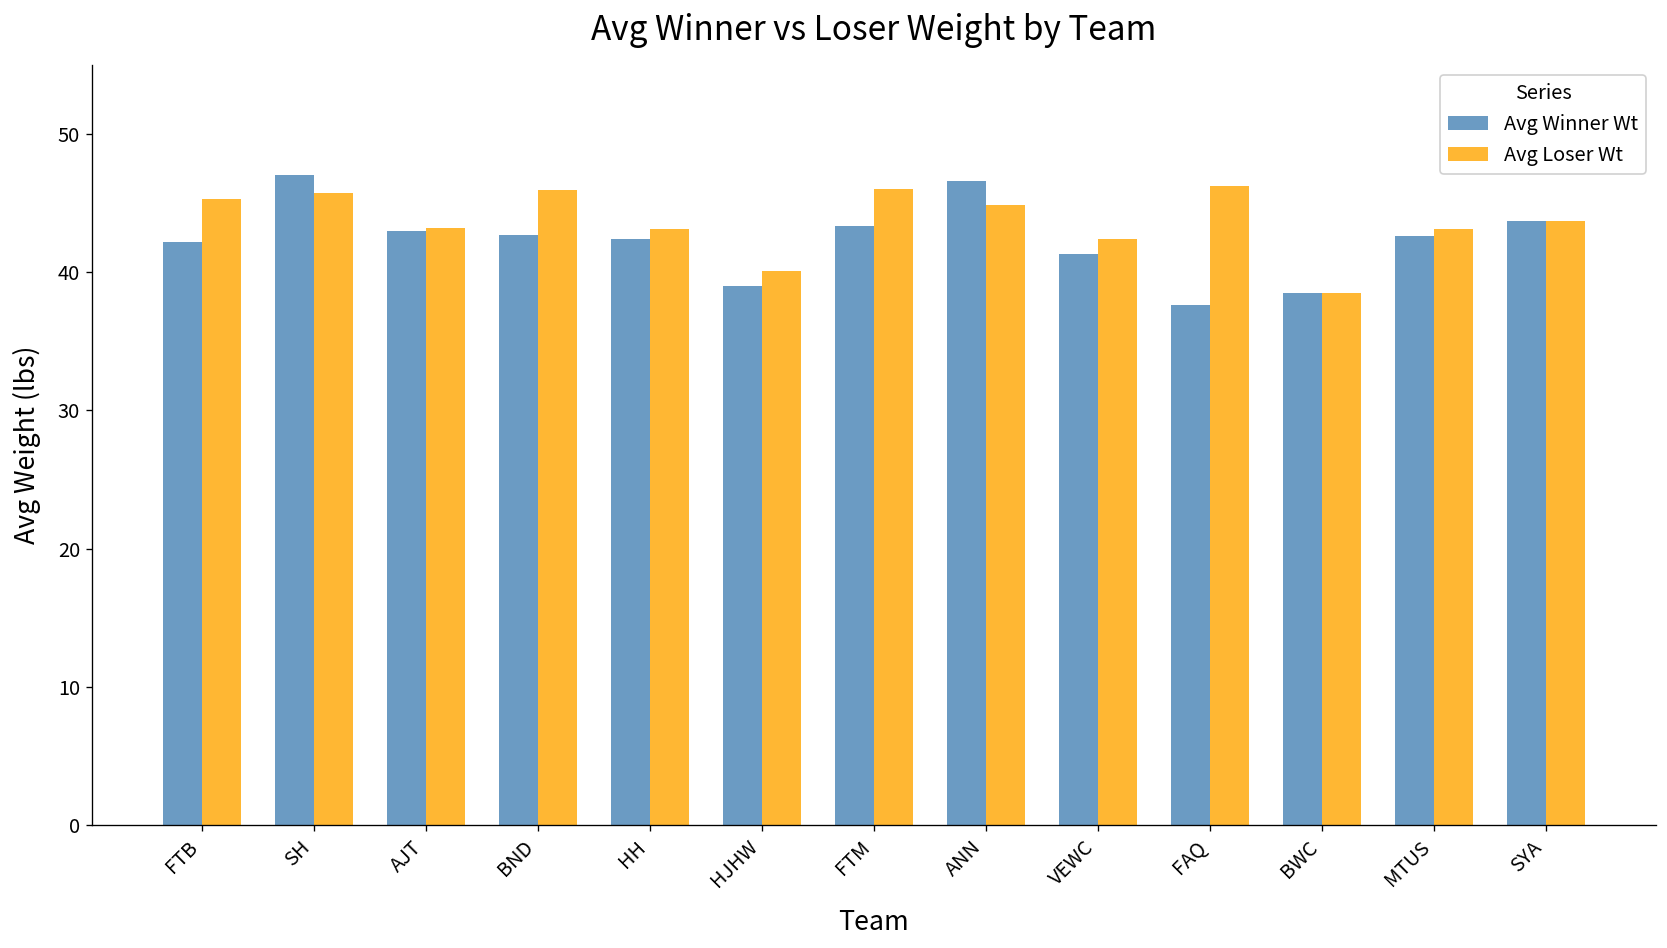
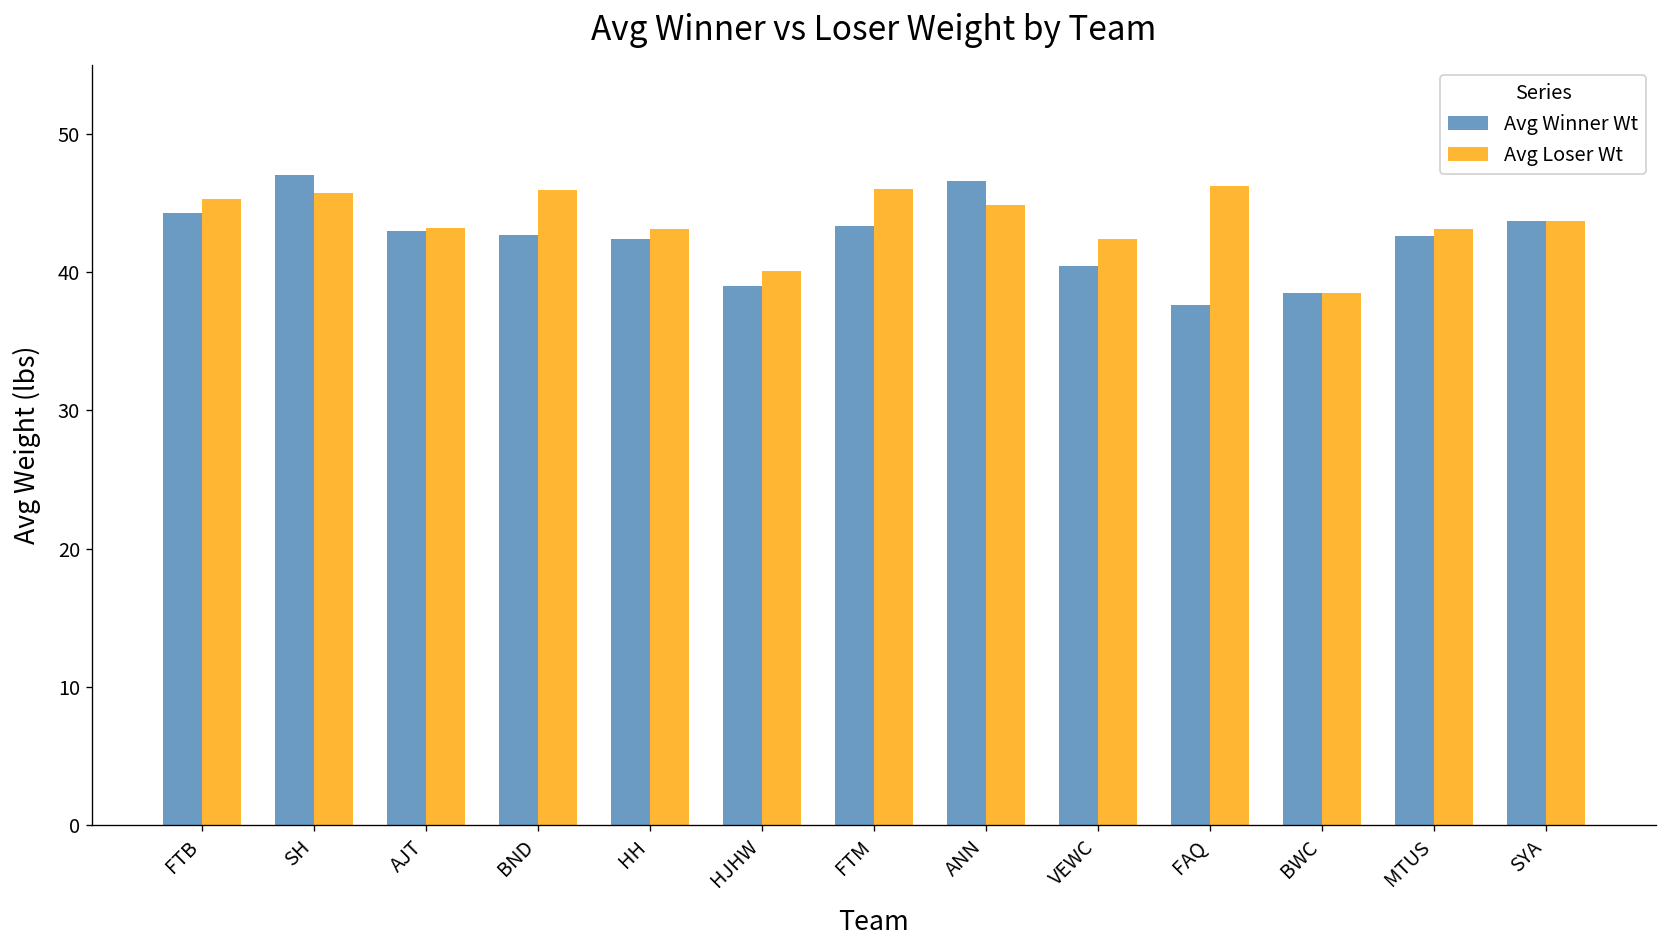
Avg Winner Wt, FTB: 42.2 -> 44.3
Avg Winner Wt, VEWC: 41.3 -> 40.4
